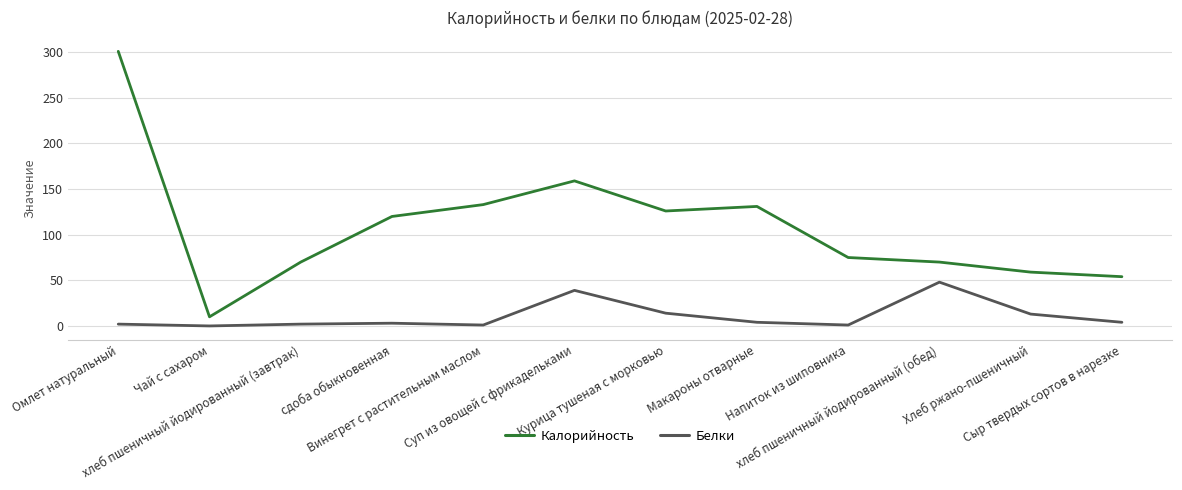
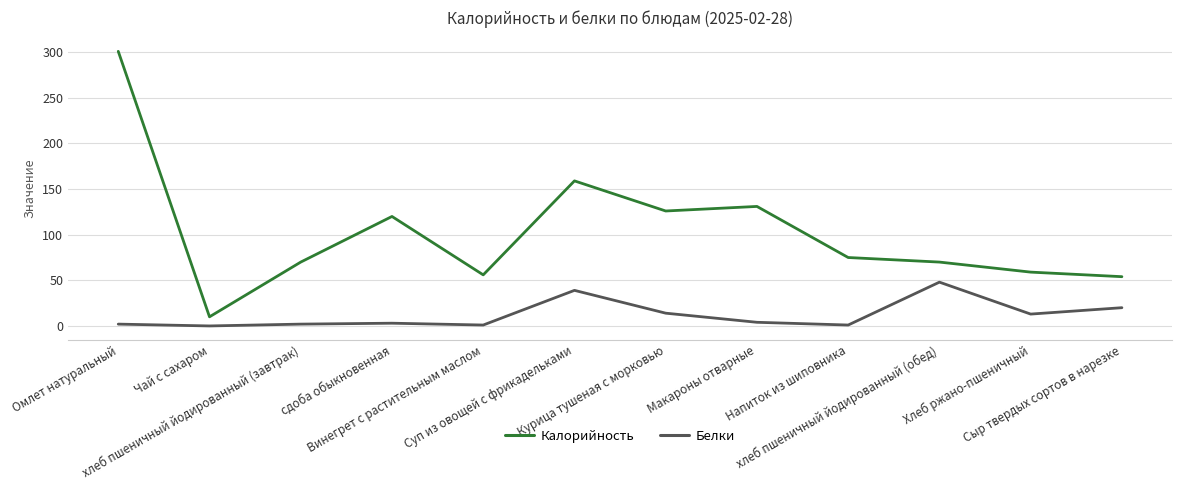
Калорийность, Винегрет с растительным маслом: 130 -> 60
Белки, Сыр твердых сортов в нарезке: 0 -> 20
